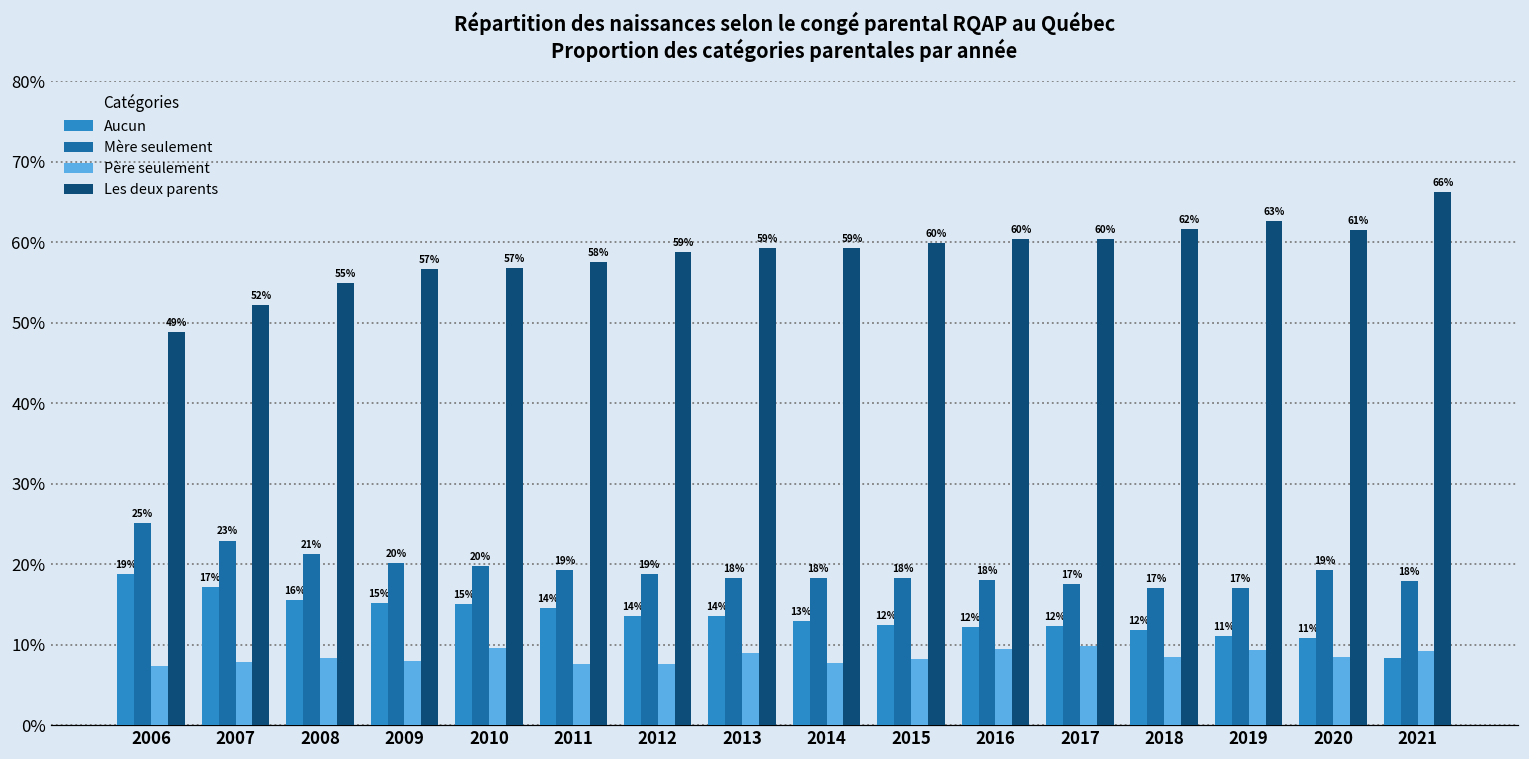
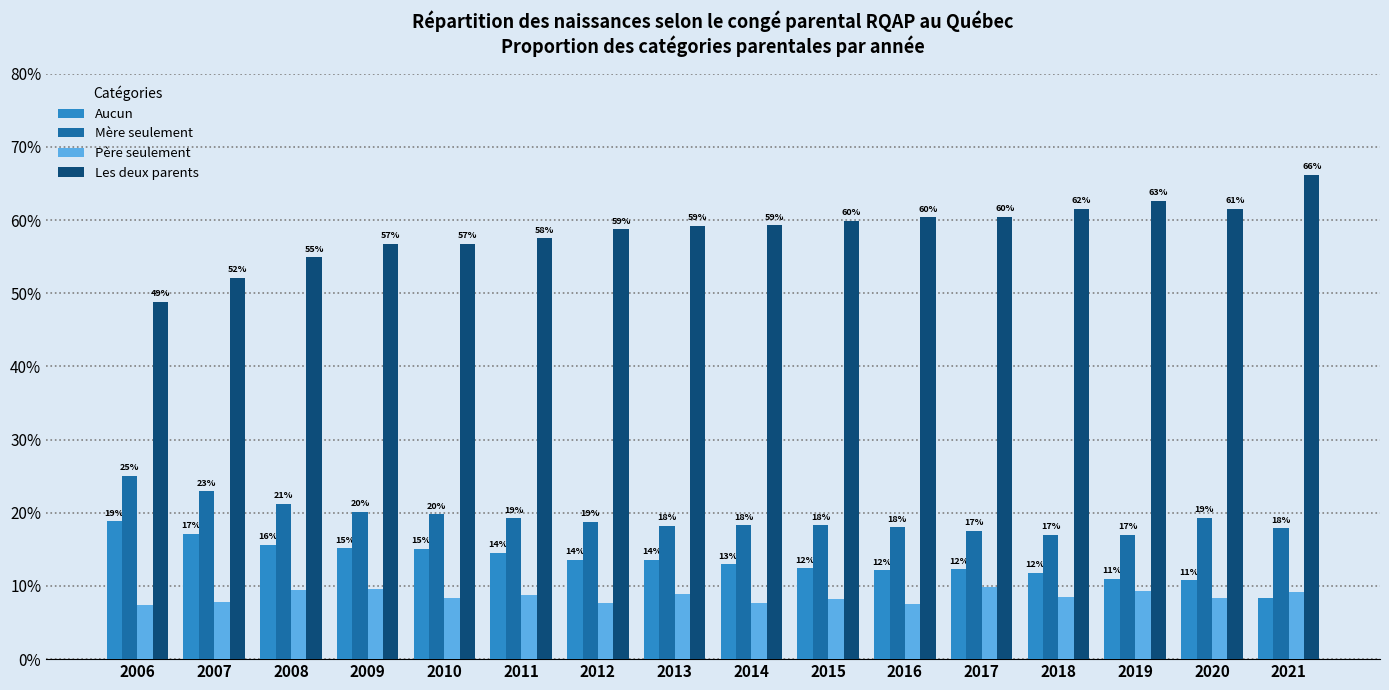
Père seulement, 2008: 8% -> 10%
Père seulement, 2009: 8% -> 10%
Père seulement, 2010: 10% -> 8%
Père seulement, 2011: 8% -> 9%
Père seulement, 2016: 9% -> 8%
